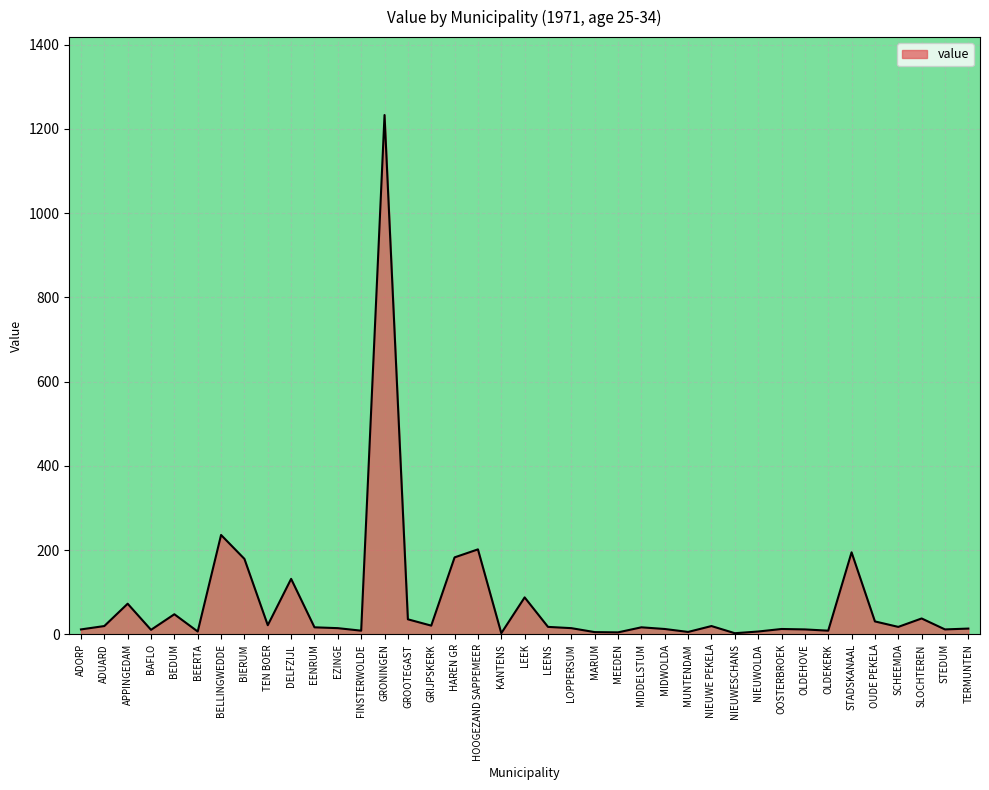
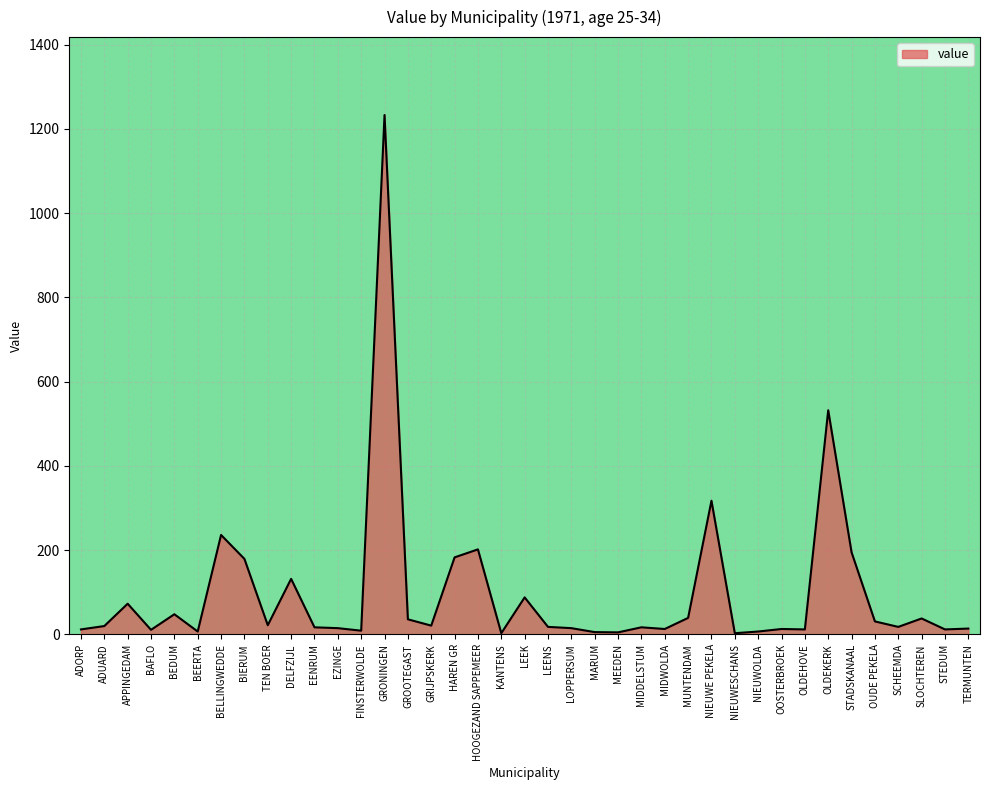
MUNTENDAM: 10 -> 40
NIEUWE PEKELA: 20 -> 320
OLDEKERK: 10 -> 530
